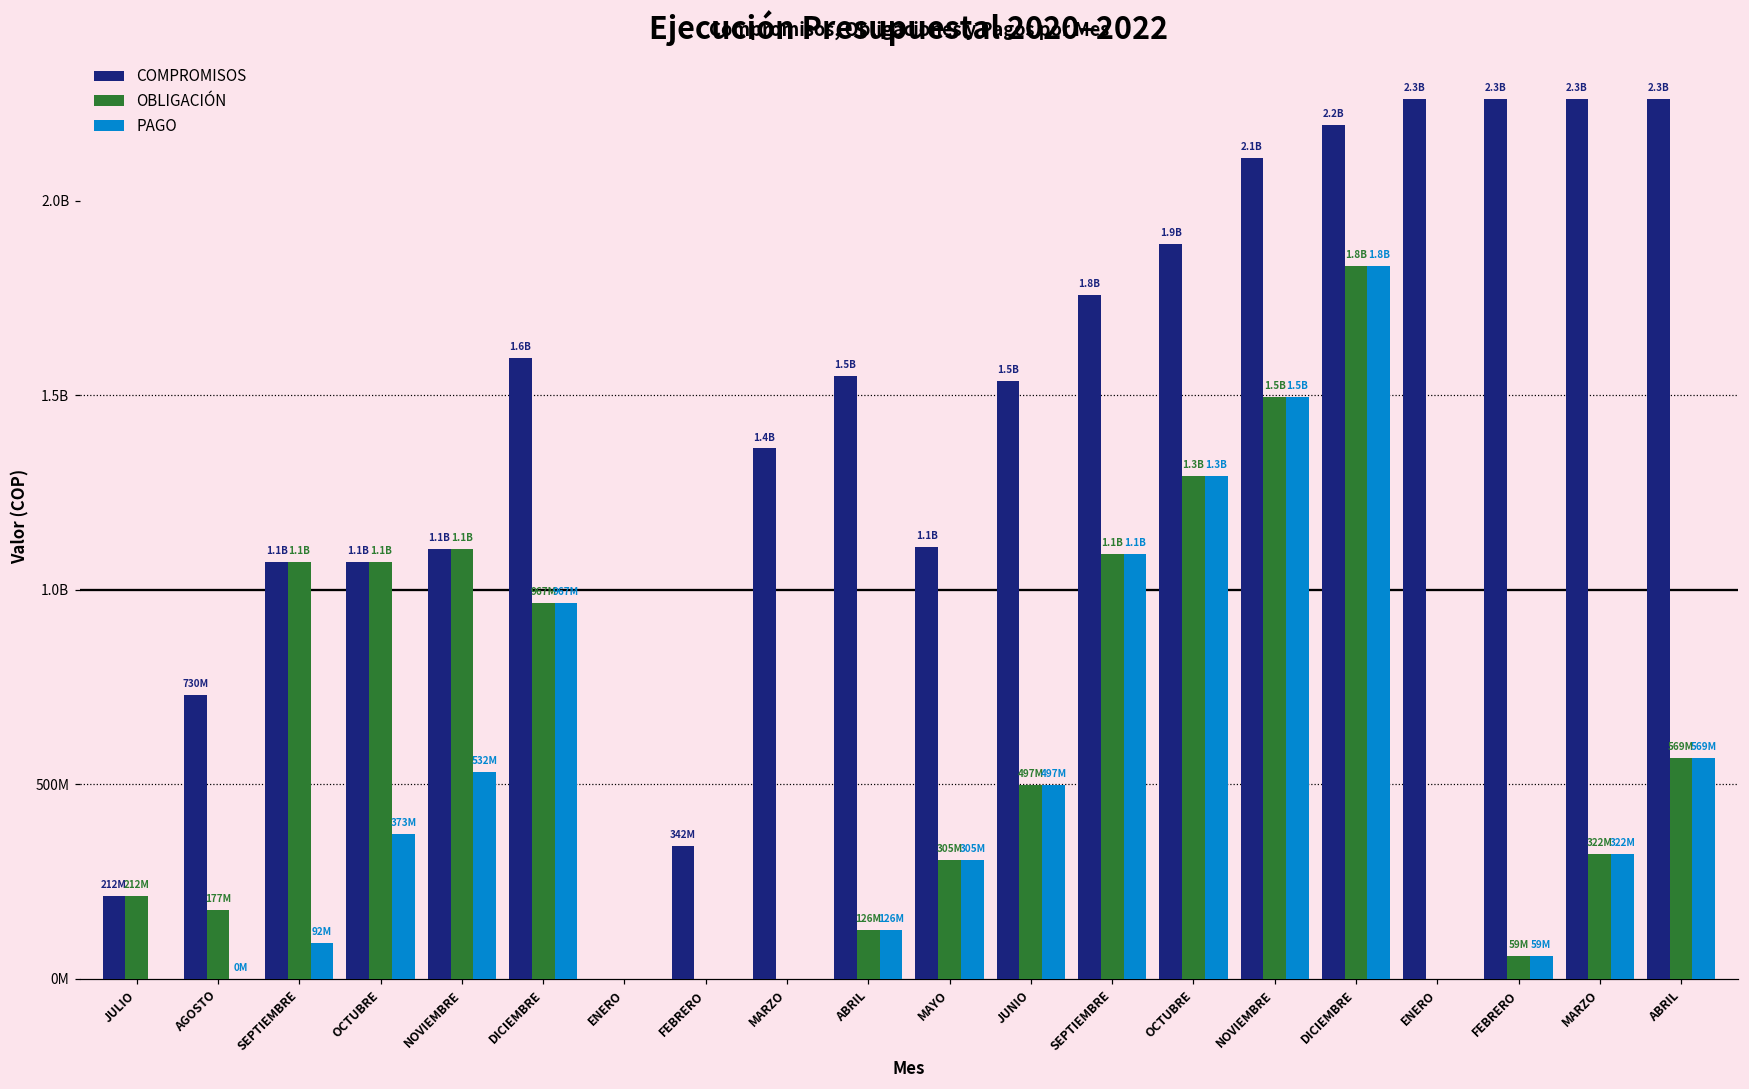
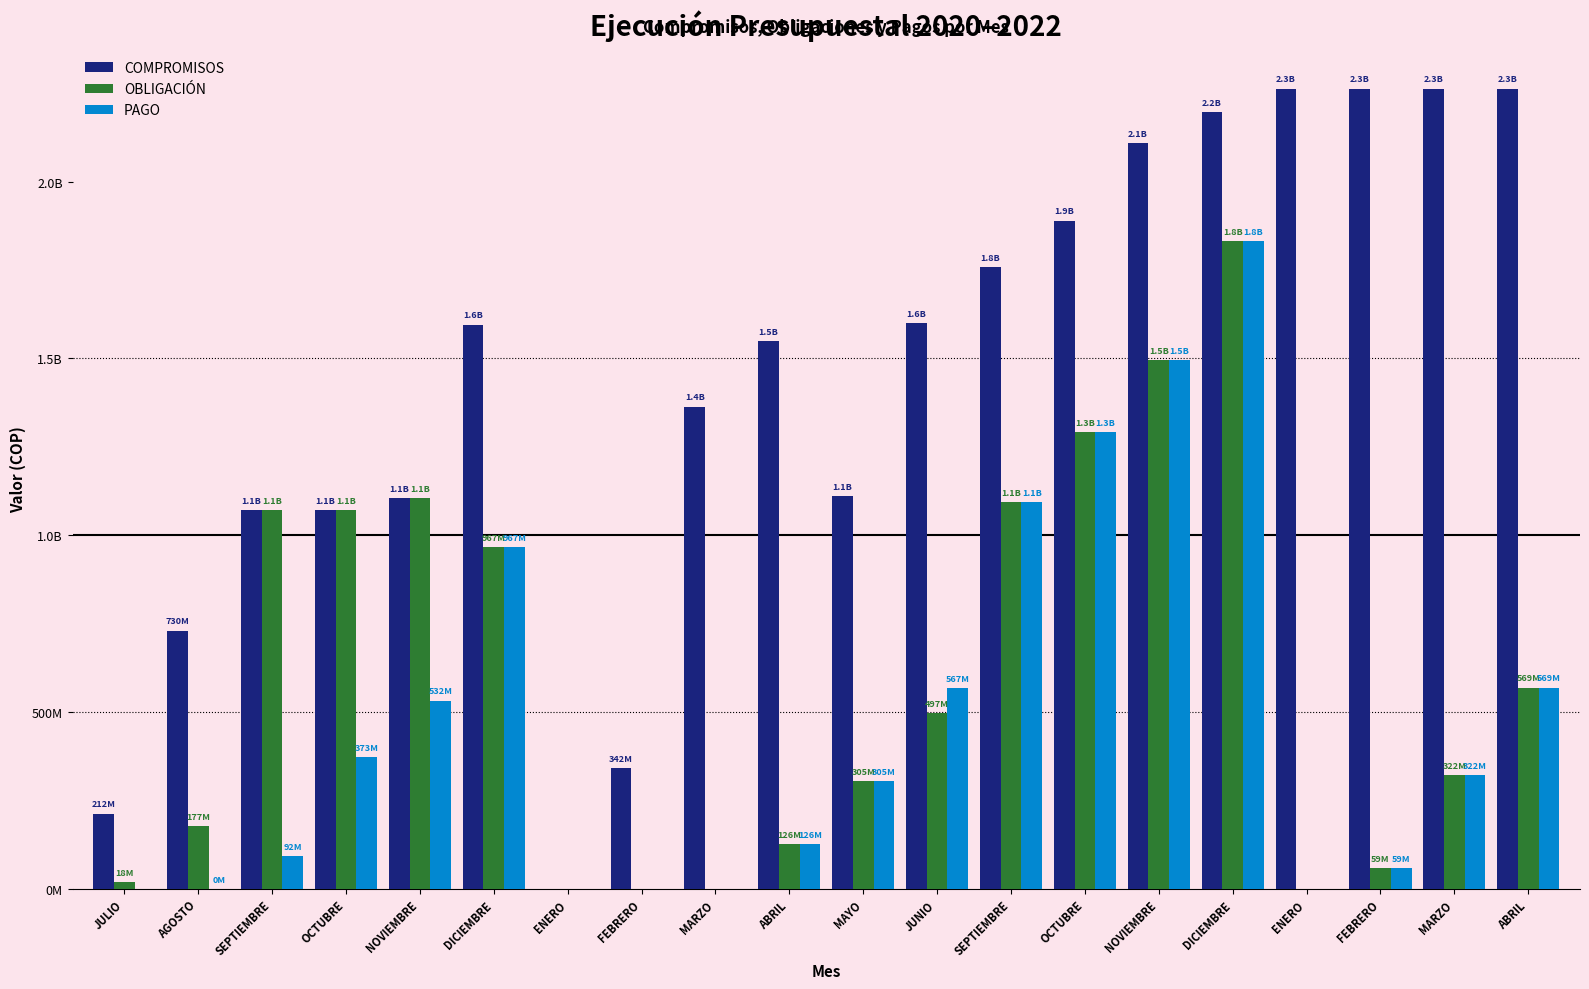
OBLIGACIÓN, JULIO: 212M -> 18M
COMPROMISOS, JUNIO: 1.5B -> 1.6B
PAGO, JUNIO: 497M -> 567M
